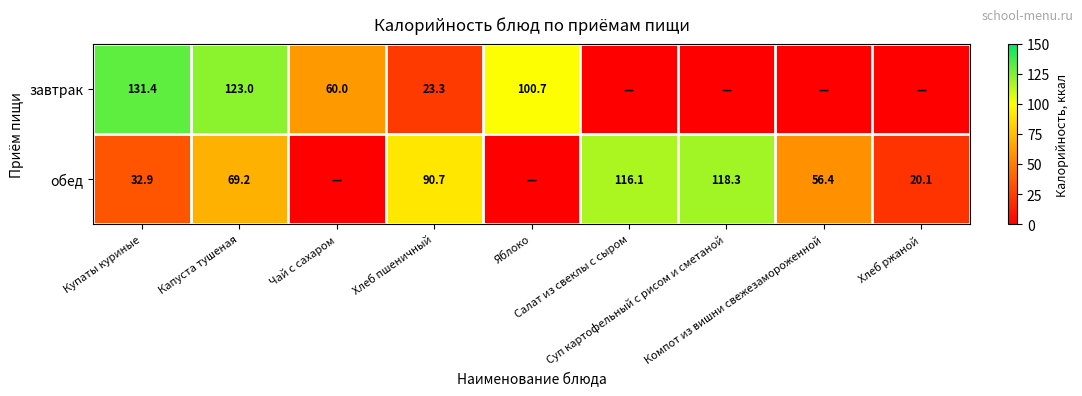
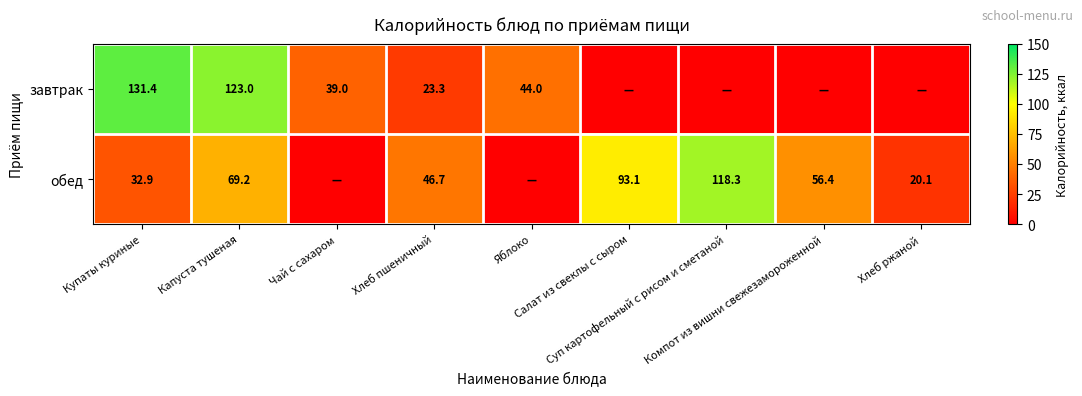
завтрак, Чай с сахаром: 60.0 -> 39.0
завтрак, Яблоко: 100.7 -> 44.0
обед, Хлеб пшеничный: 90.7 -> 46.7
обед, Салат из свеклы с сыром: 116.1 -> 93.1
